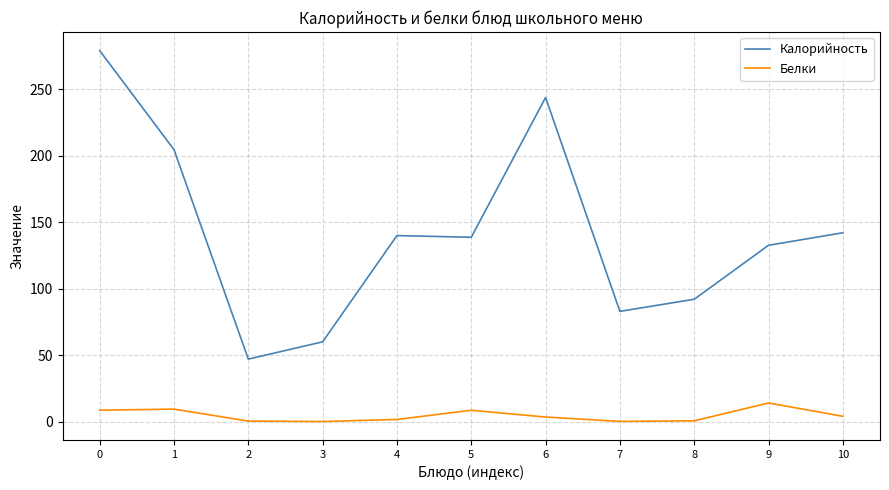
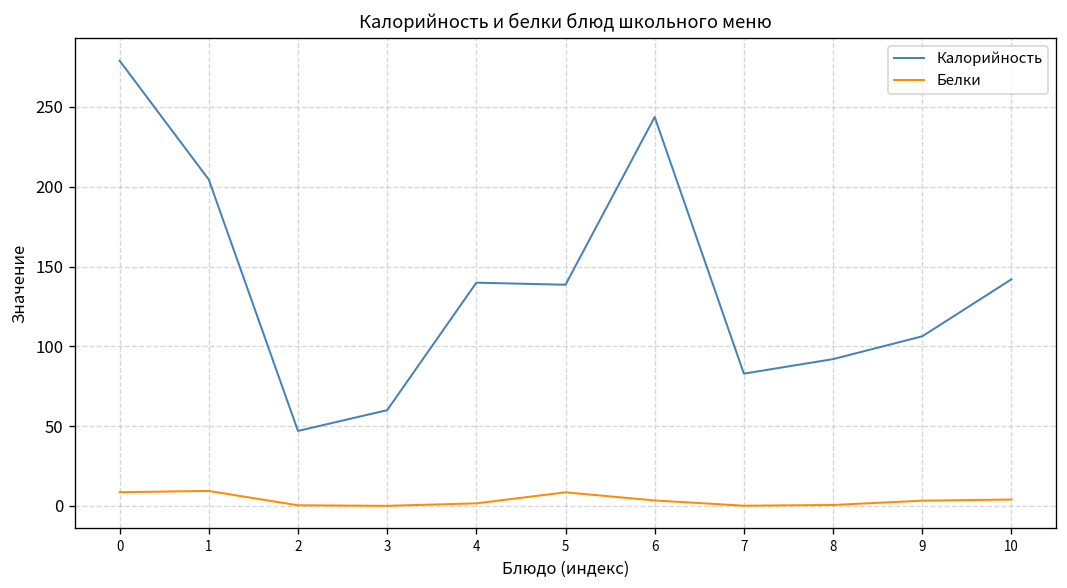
Калорийность, 9: 133 -> 106
Белки, 9: 14 -> 3
